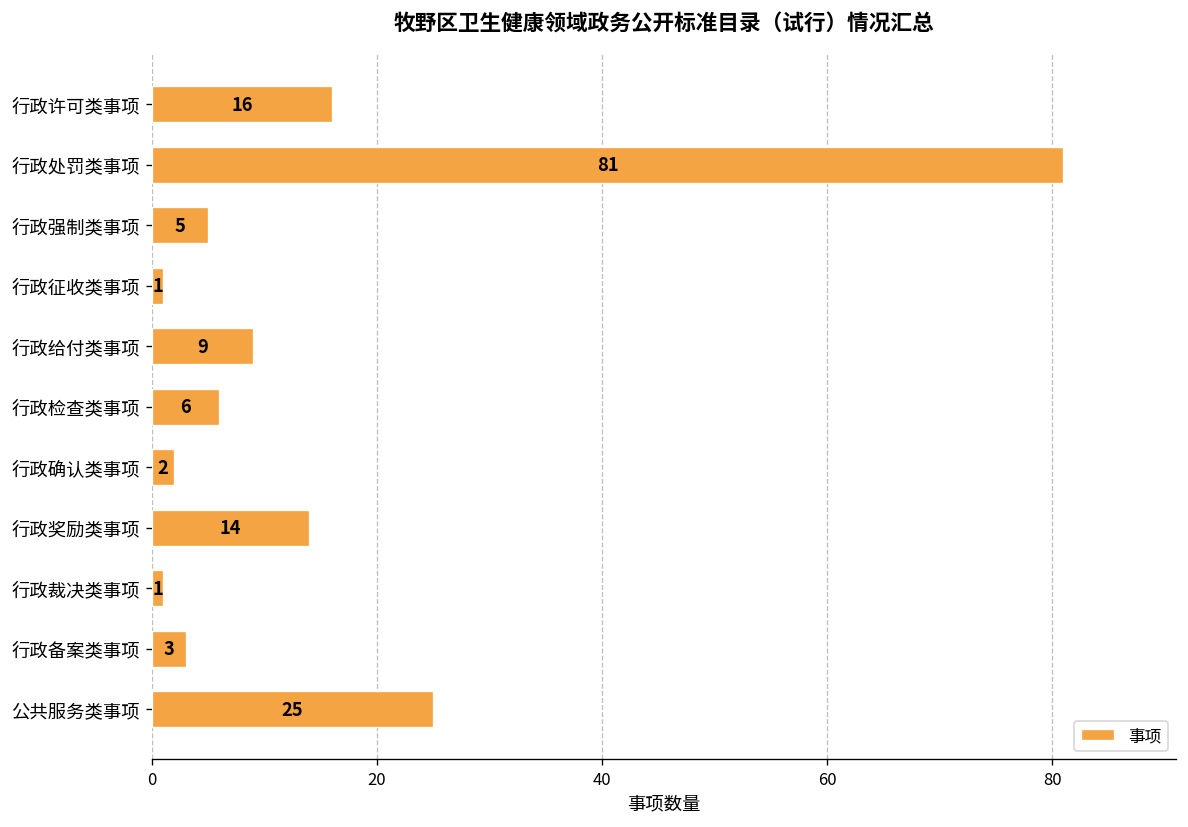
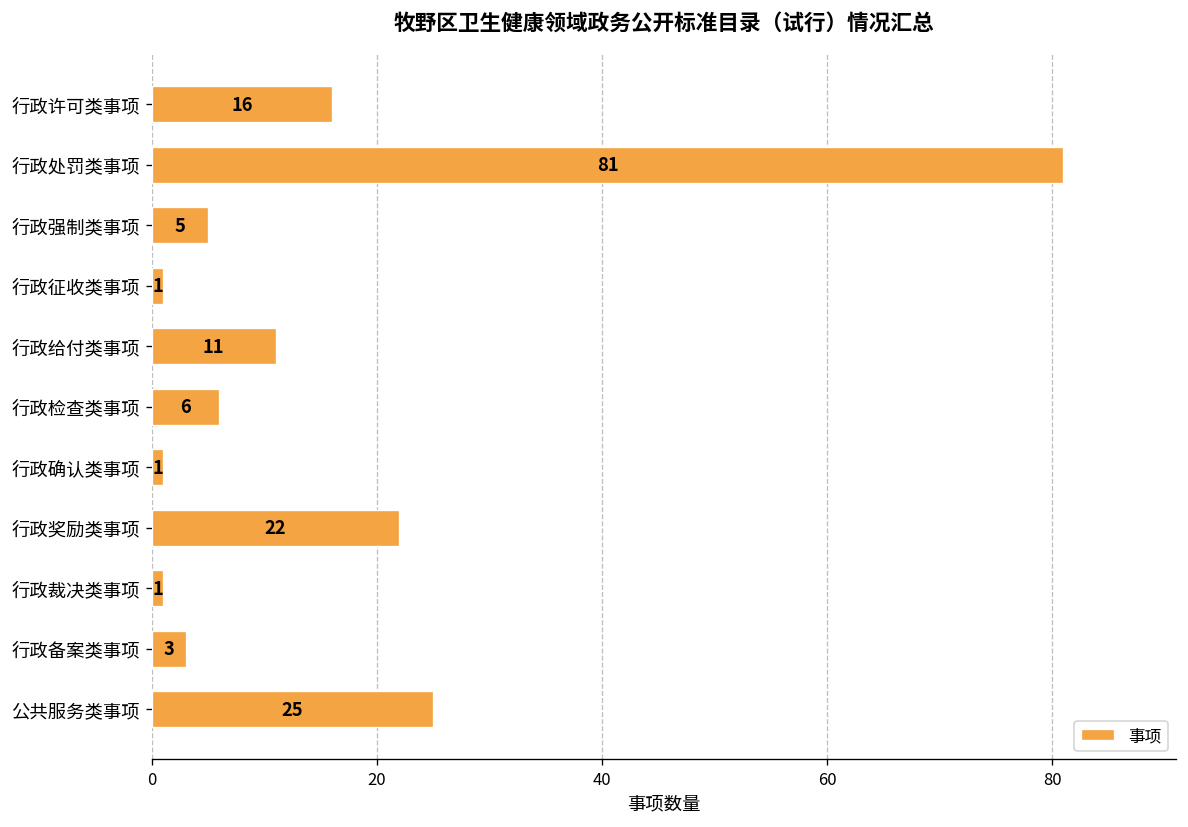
行政给付类事项: 9 -> 11
行政确认类事项: 2 -> 1
行政奖励类事项: 14 -> 22
